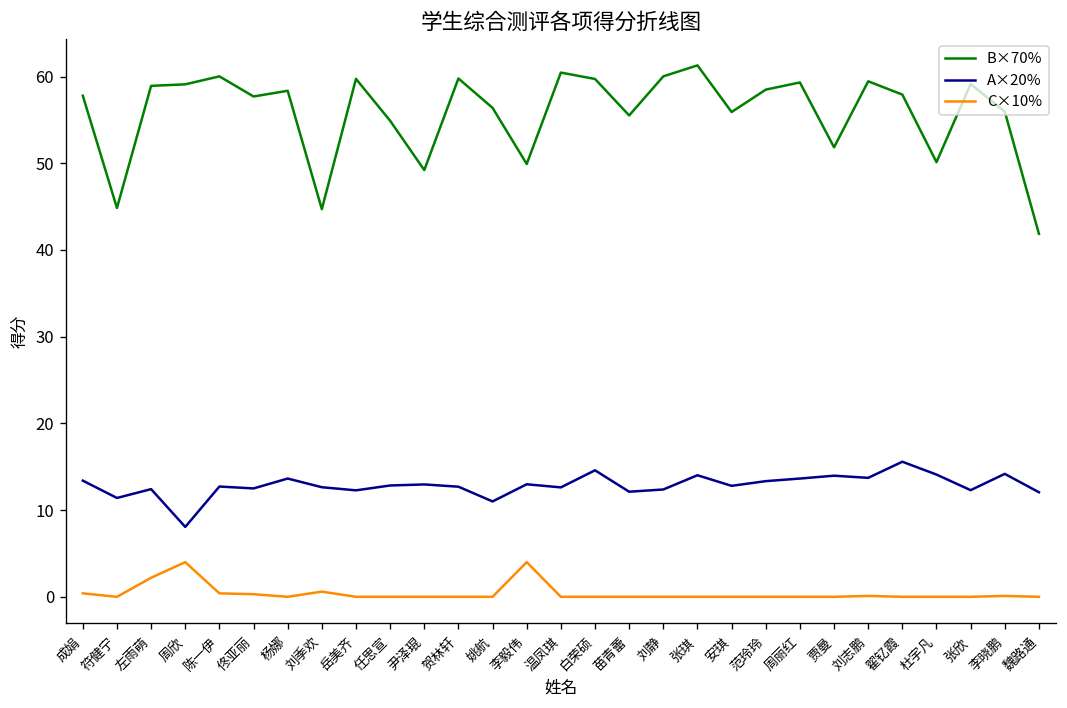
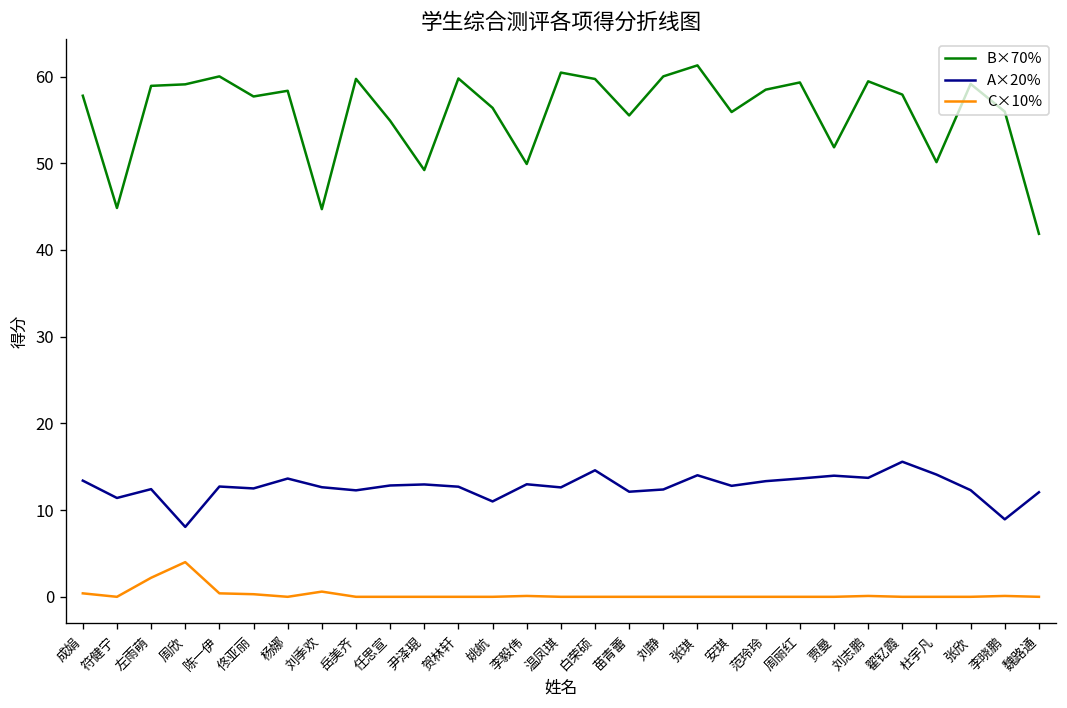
C×10%, 李毅伟: 4 -> 0
A×20%, 李晓鹏: 14 -> 9
